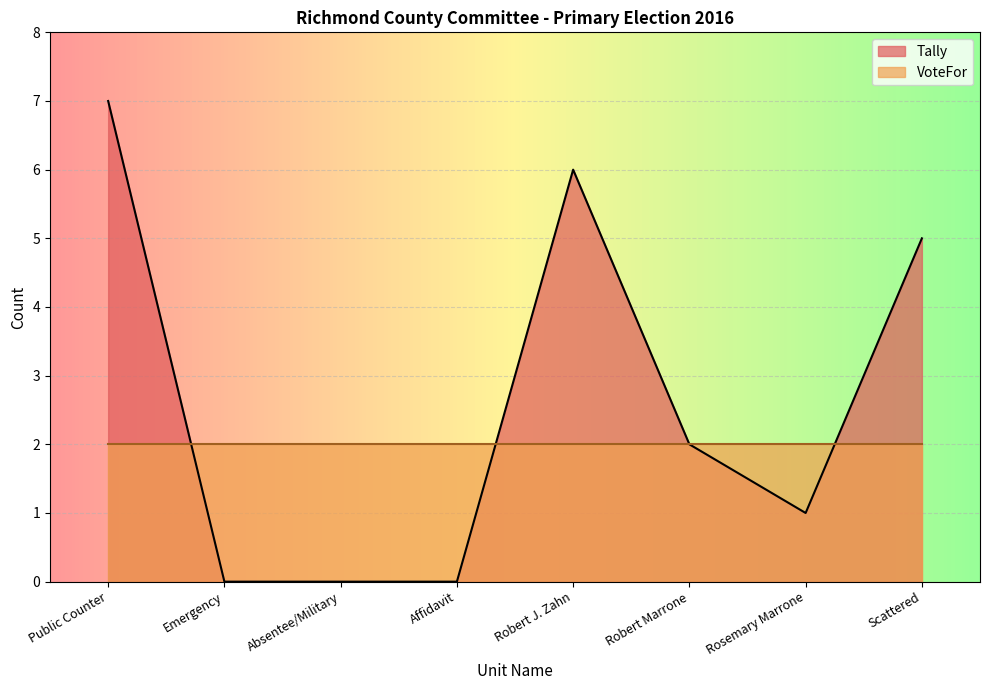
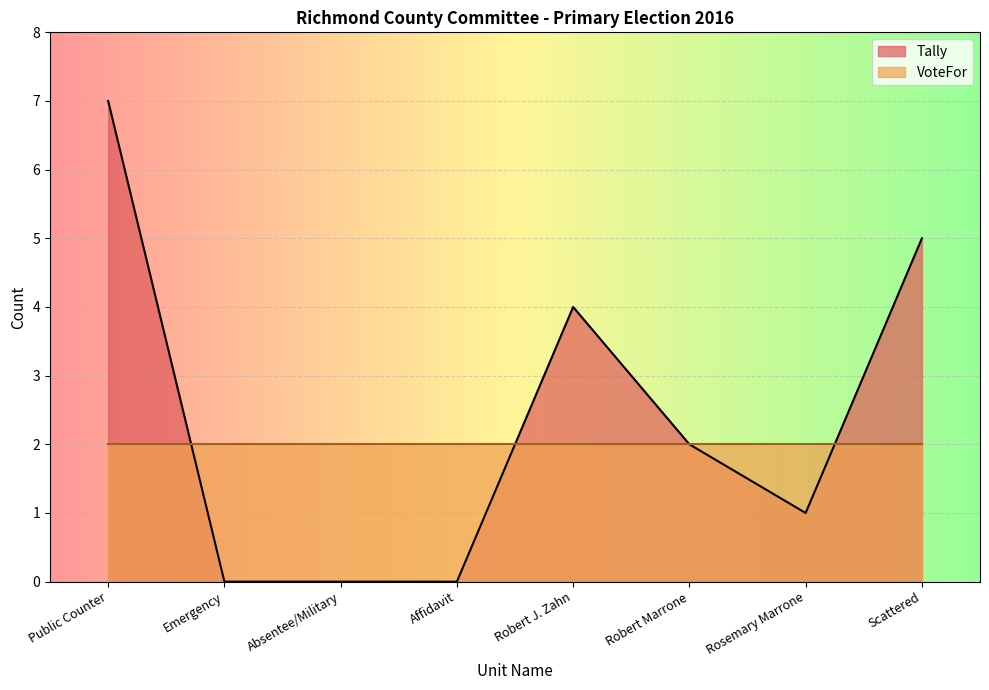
Tally, Robert J. Zahn: 6 -> 4
